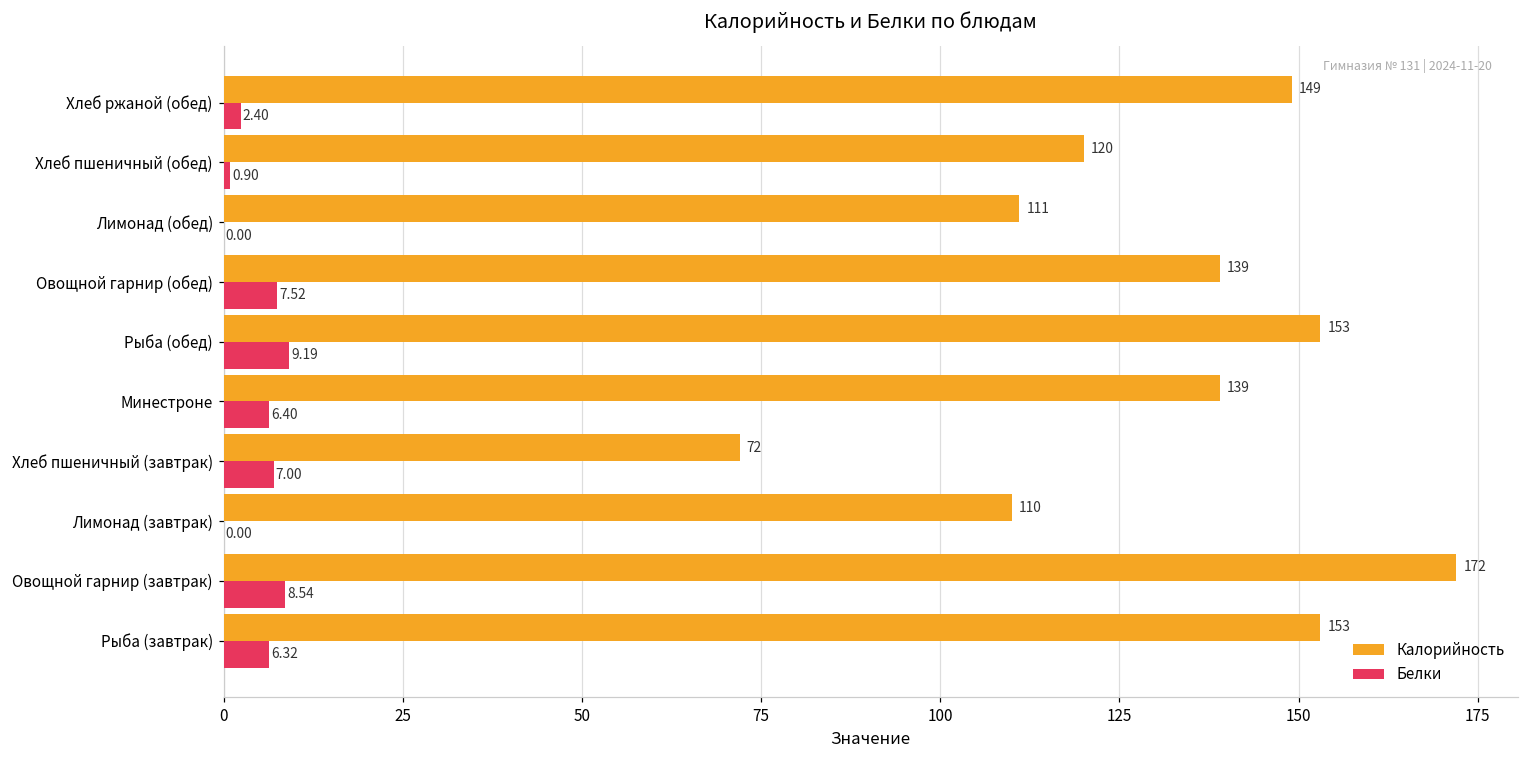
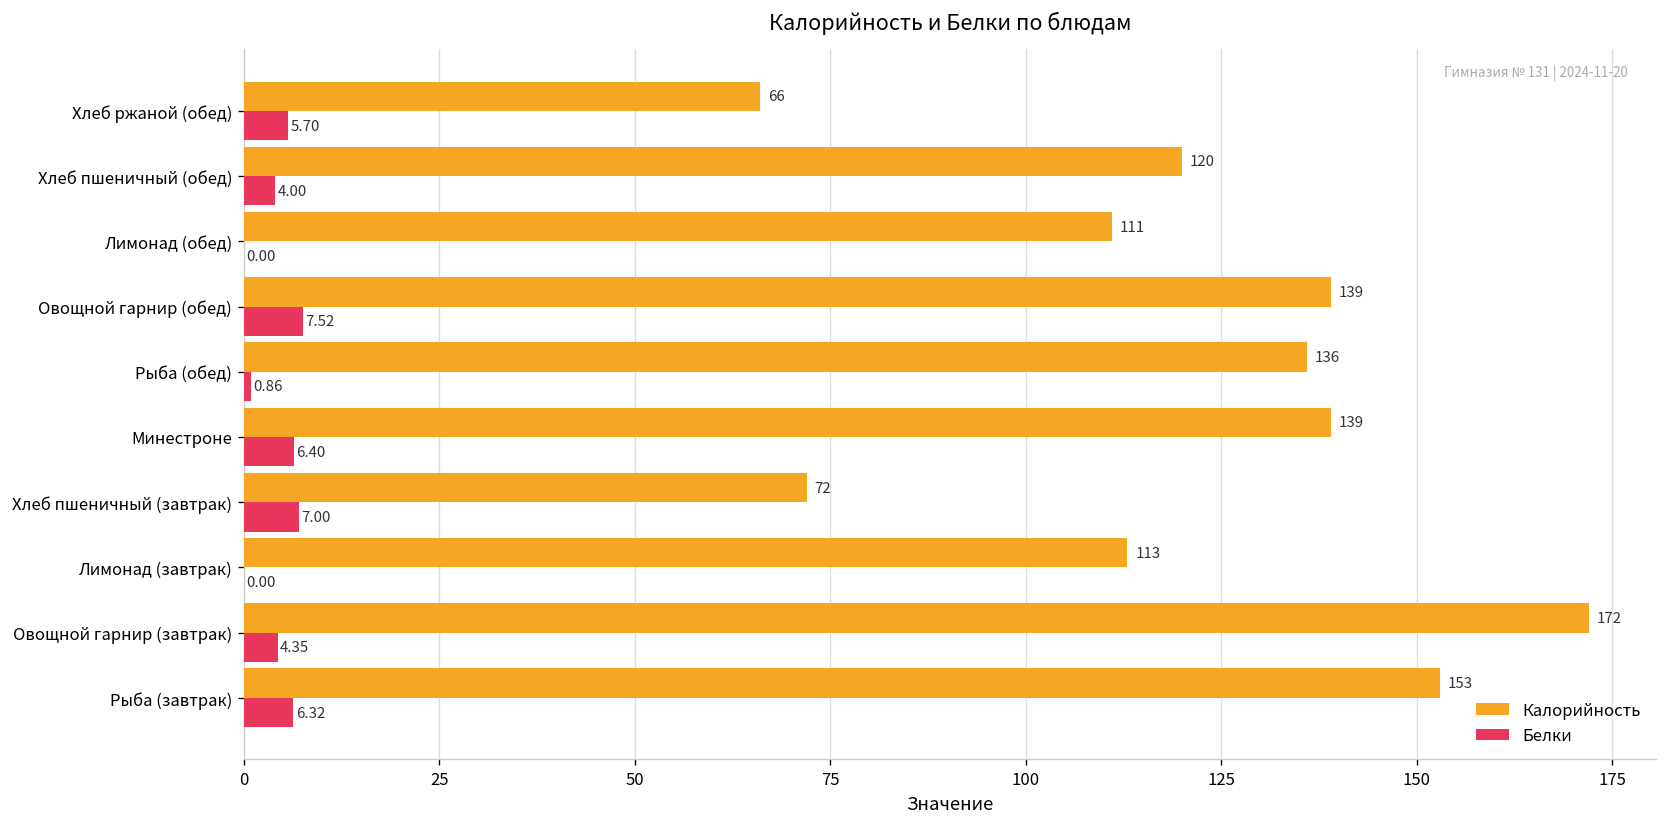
Калорийность, Хлеб ржаной (обед): 149 -> 66
Белки, Хлеб ржаной (обед): 2.40 -> 5.70
Белки, Хлеб пшеничный (обед): 0.90 -> 4.00
Калорийность, Рыба (обед): 153 -> 136
Белки, Рыба (обед): 9.19 -> 0.86
Калорийность, Лимонад (завтрак): 110 -> 113
Белки, Овощной гарнир (завтрак): 8.54 -> 4.35
